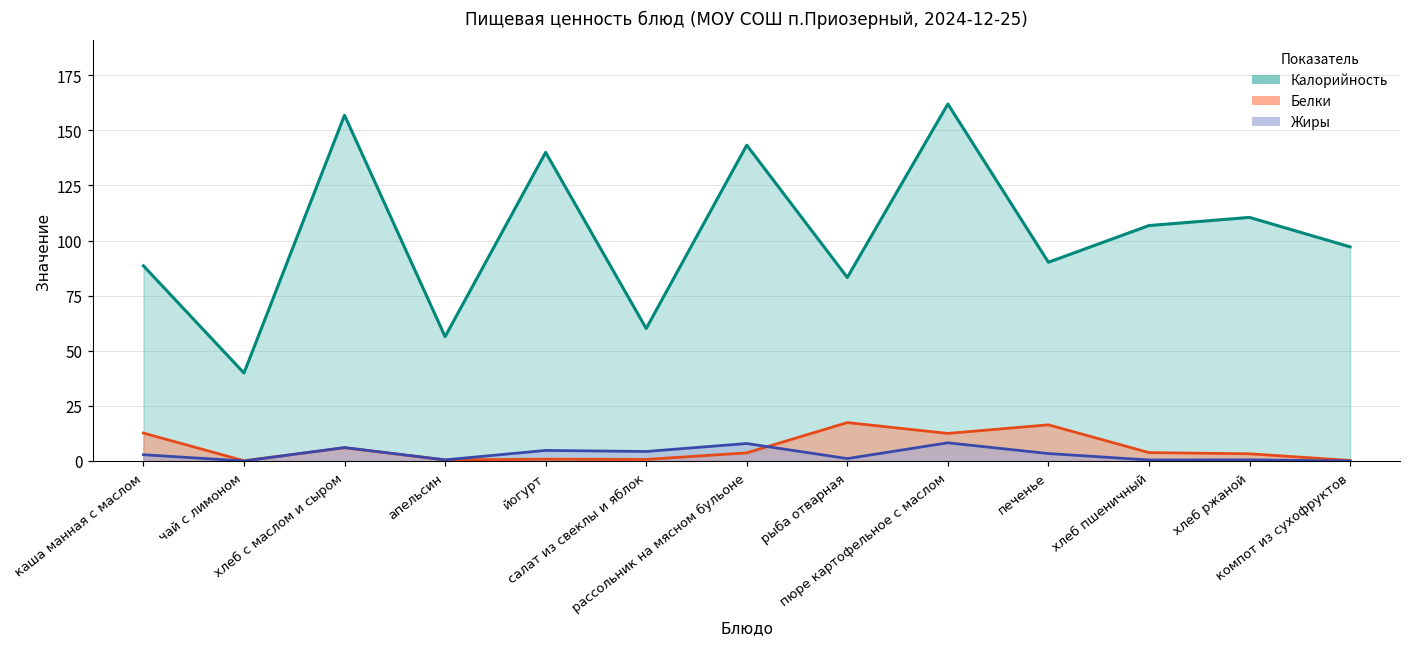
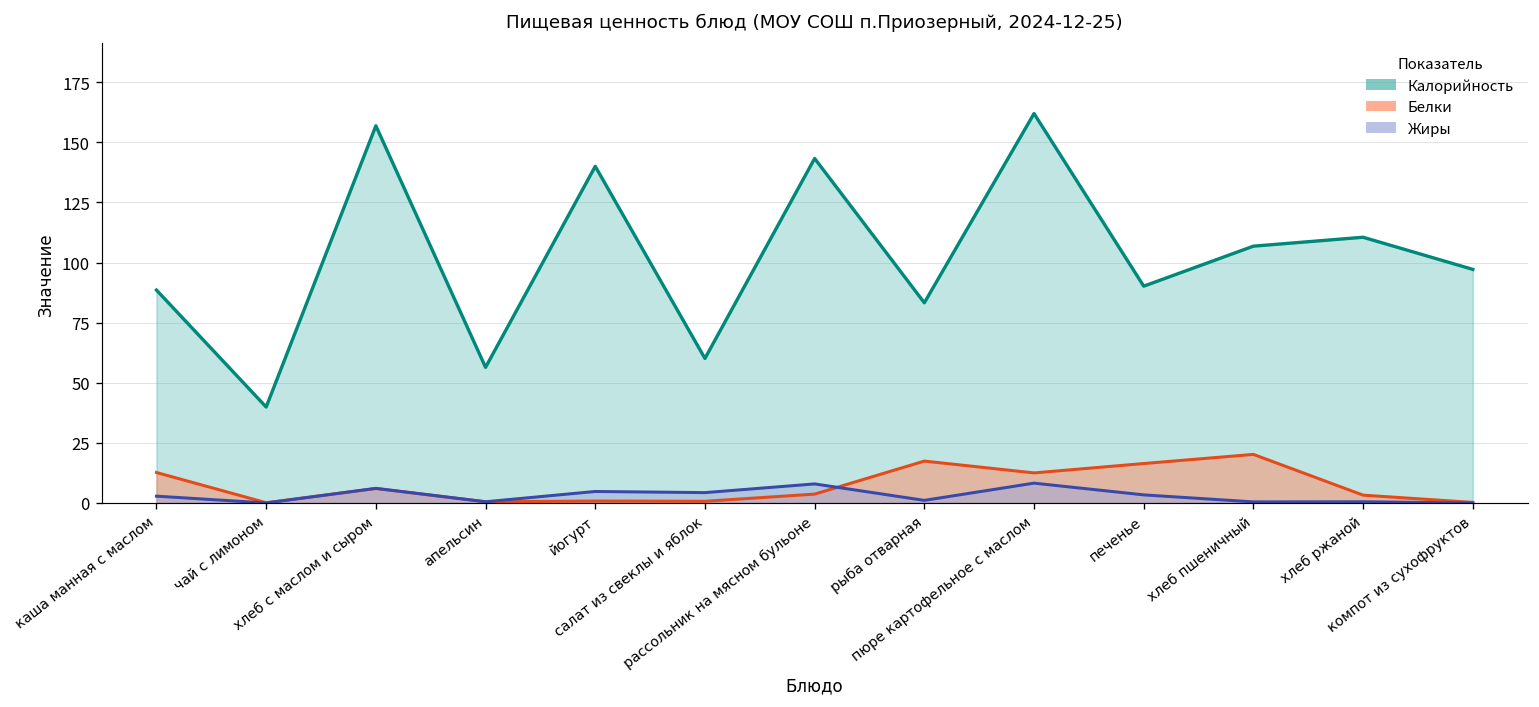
Белки, хлеб пшеничный: 4 -> 20
